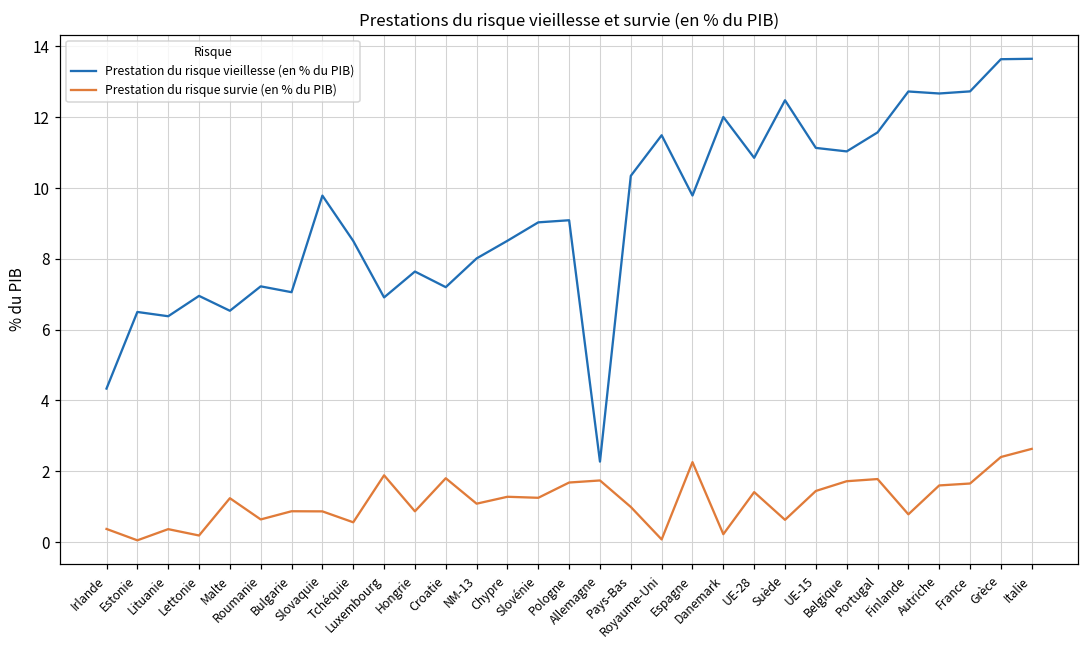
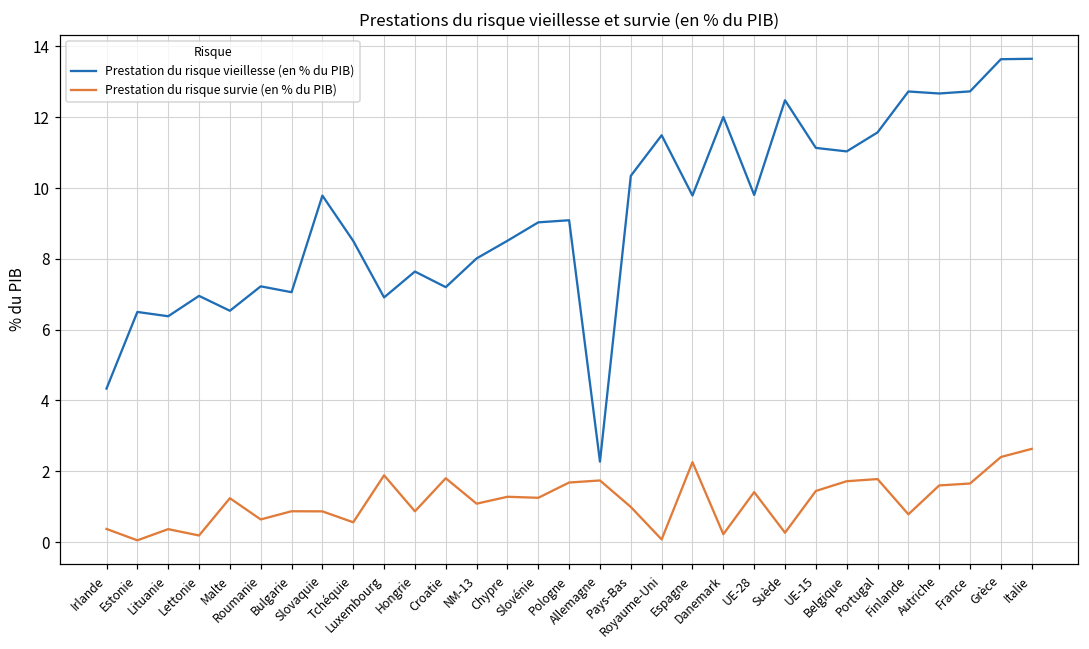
Prestation du risque vieillesse (en % du PIB), UE-28: 10.9 -> 9.8
Prestation du risque survie (en % du PIB), Suède: 0.6 -> 0.3
